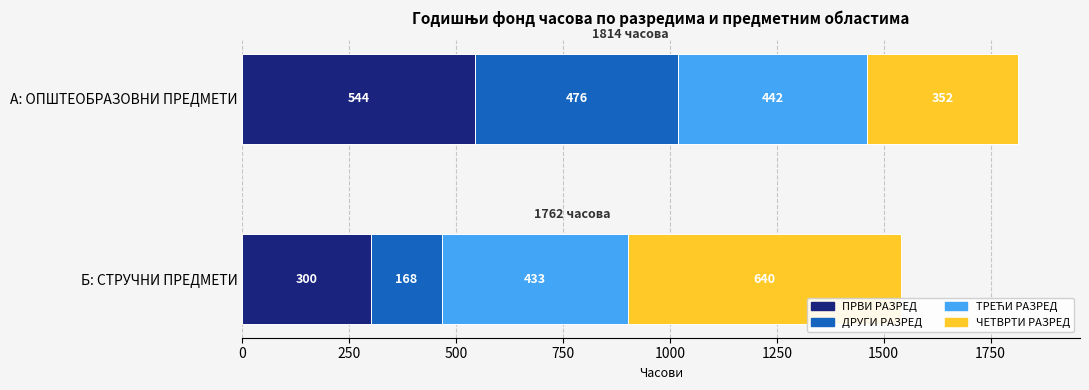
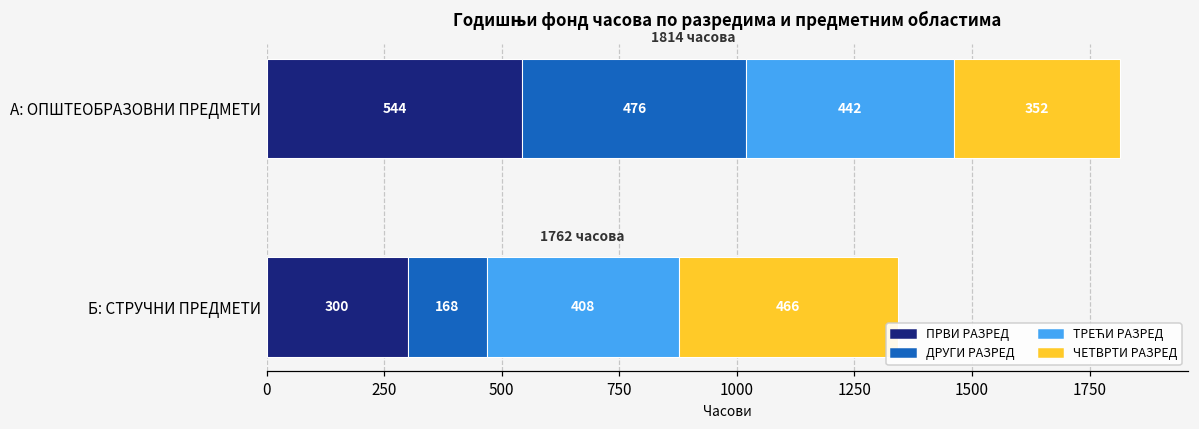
ТРЕЋИ РАЗРЕД, Б: СТРУЧНИ ПРЕДМЕТИ: 433 -> 408
ЧЕТВРТИ РАЗРЕД, Б: СТРУЧНИ ПРЕДМЕТИ: 640 -> 466
